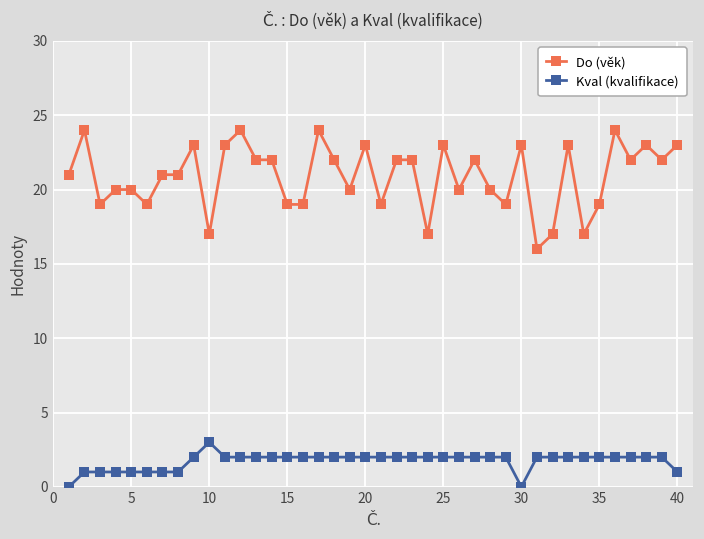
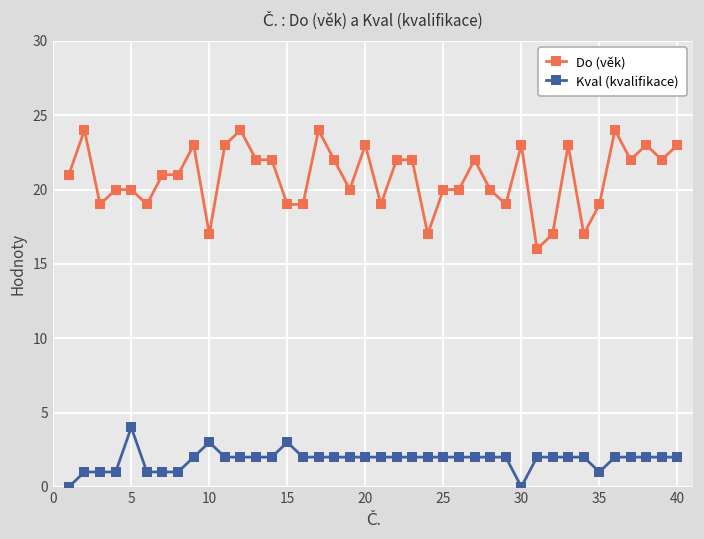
Kval (kvalifikace), 5: 1 -> 4
Kval (kvalifikace), 15: 2 -> 3
Do (věk), 25: 23 -> 20
Kval (kvalifikace), 35: 2 -> 1
Kval (kvalifikace), 40: 1 -> 2
